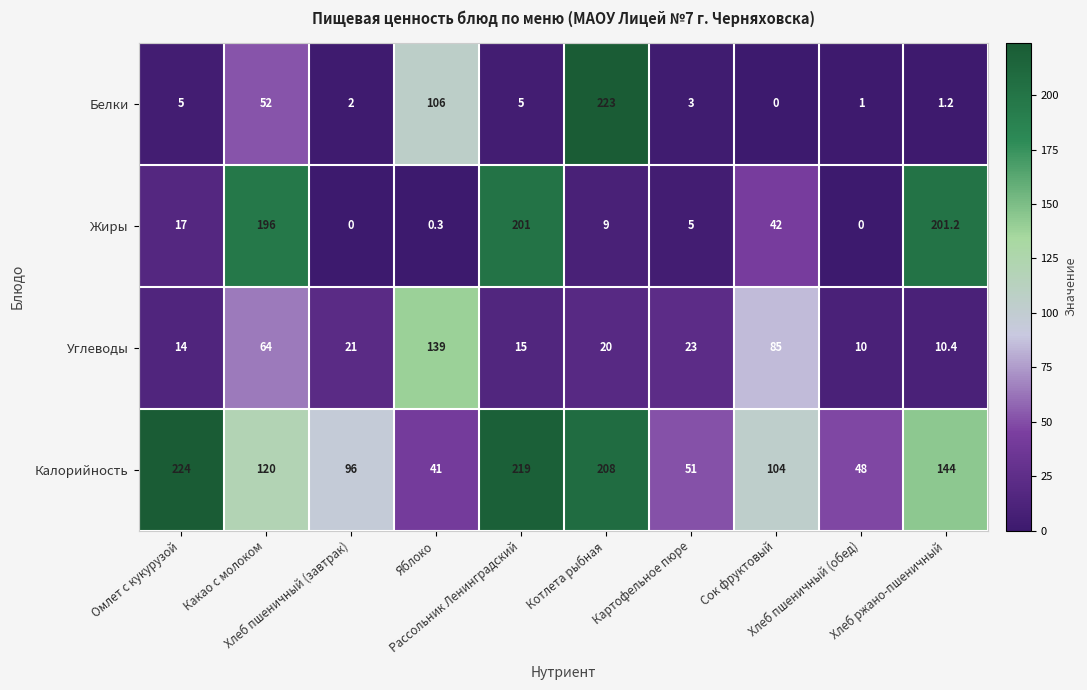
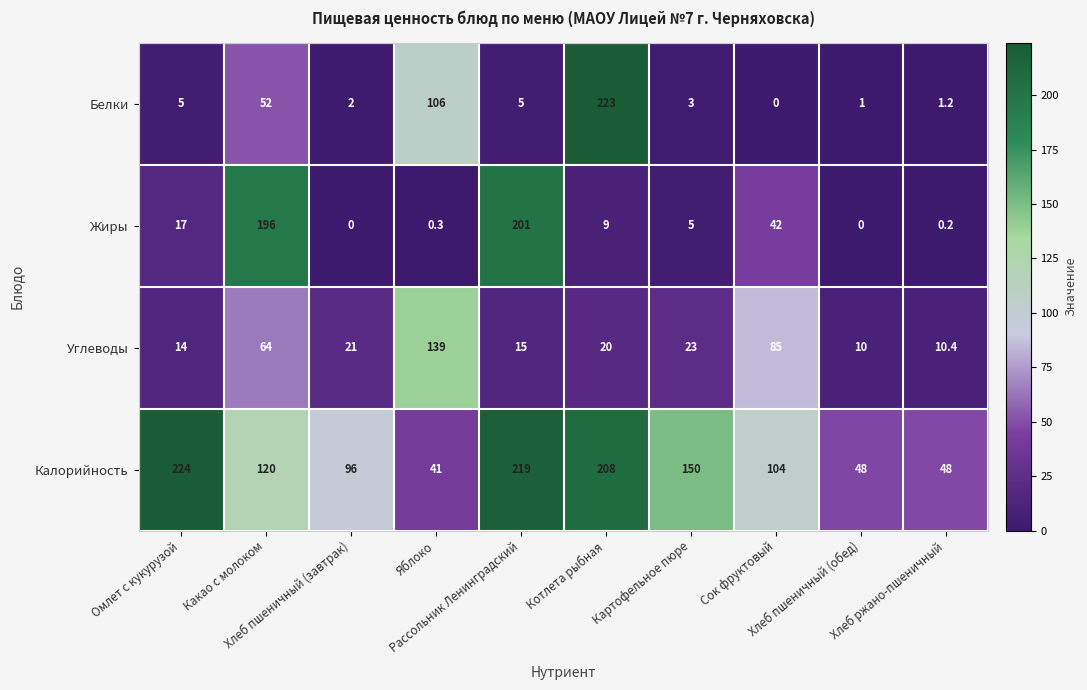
Жиры, Хлеб ржано-пшеничный: 201.2 -> 0.2
Калорийность, Картофельное пюре: 51 -> 150
Калорийность, Хлеб ржано-пшеничный: 144 -> 48
